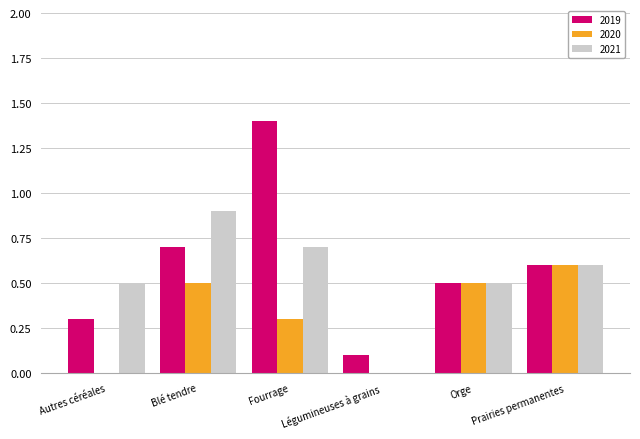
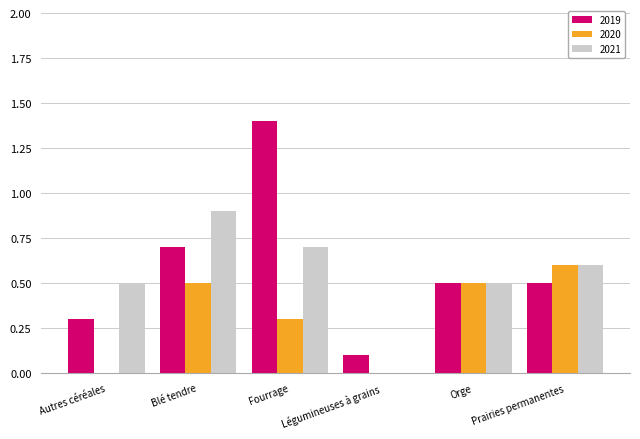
2019, Prairies permanentes: 0.6 -> 0.5
